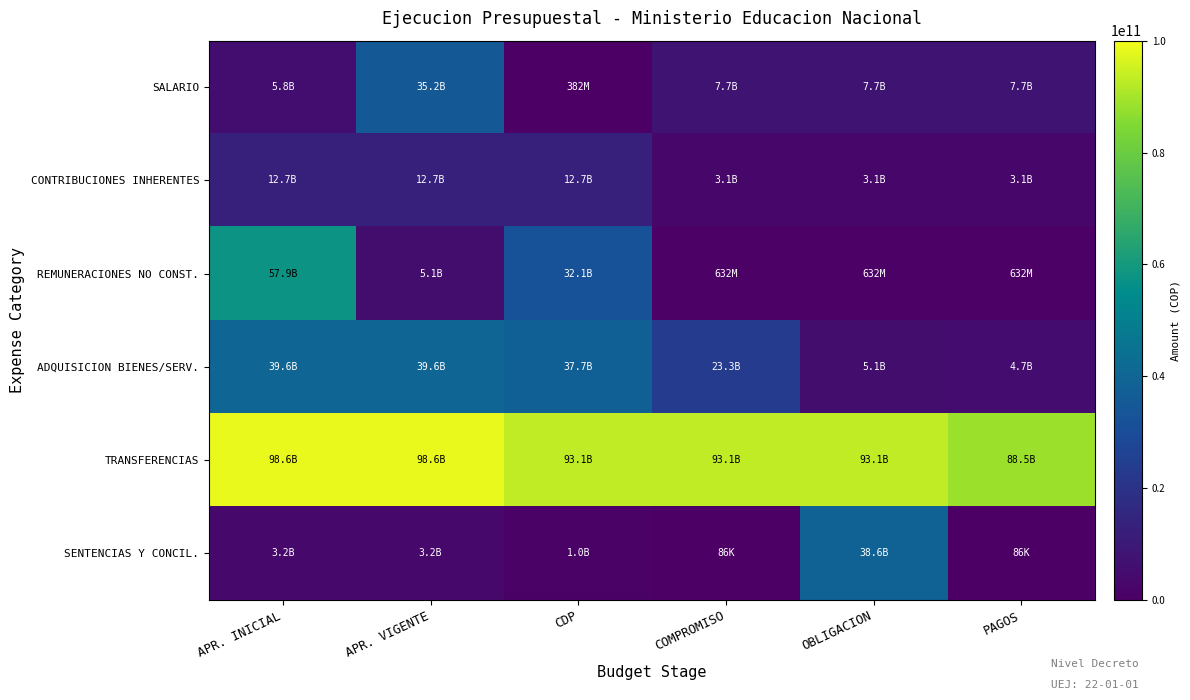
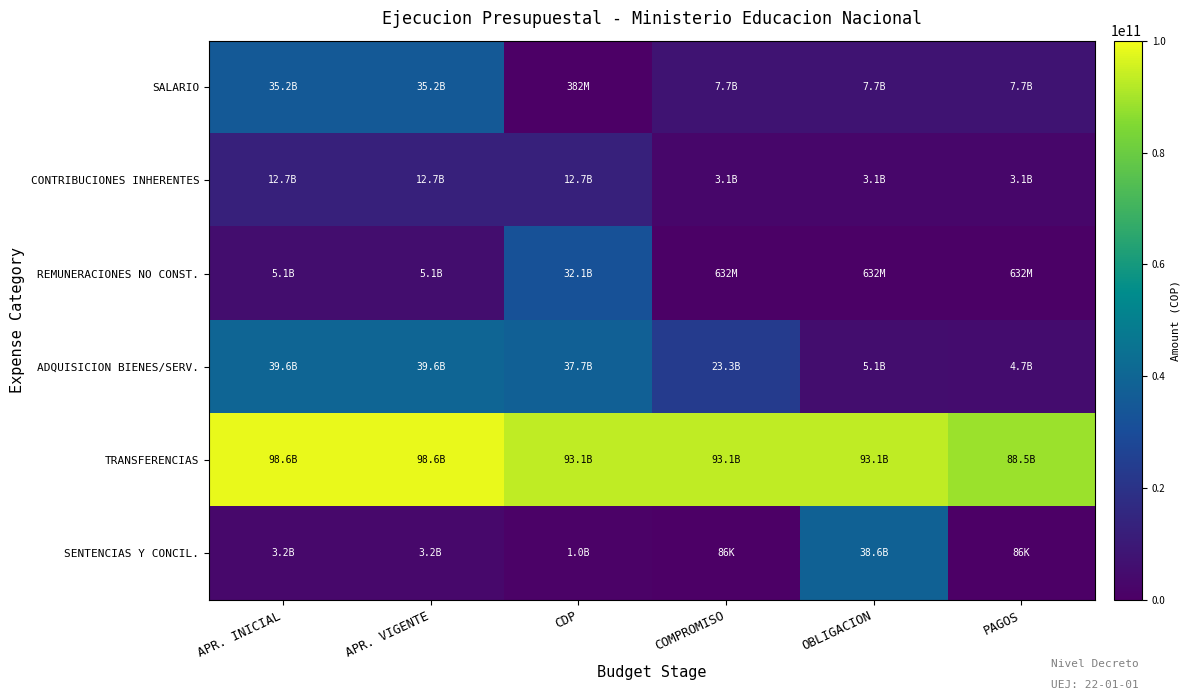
SALARIO, APR. INICIAL: 5.8B -> 35.2B
REMUNERACIONES NO CONST., APR. INICIAL: 57.9B -> 5.1B
